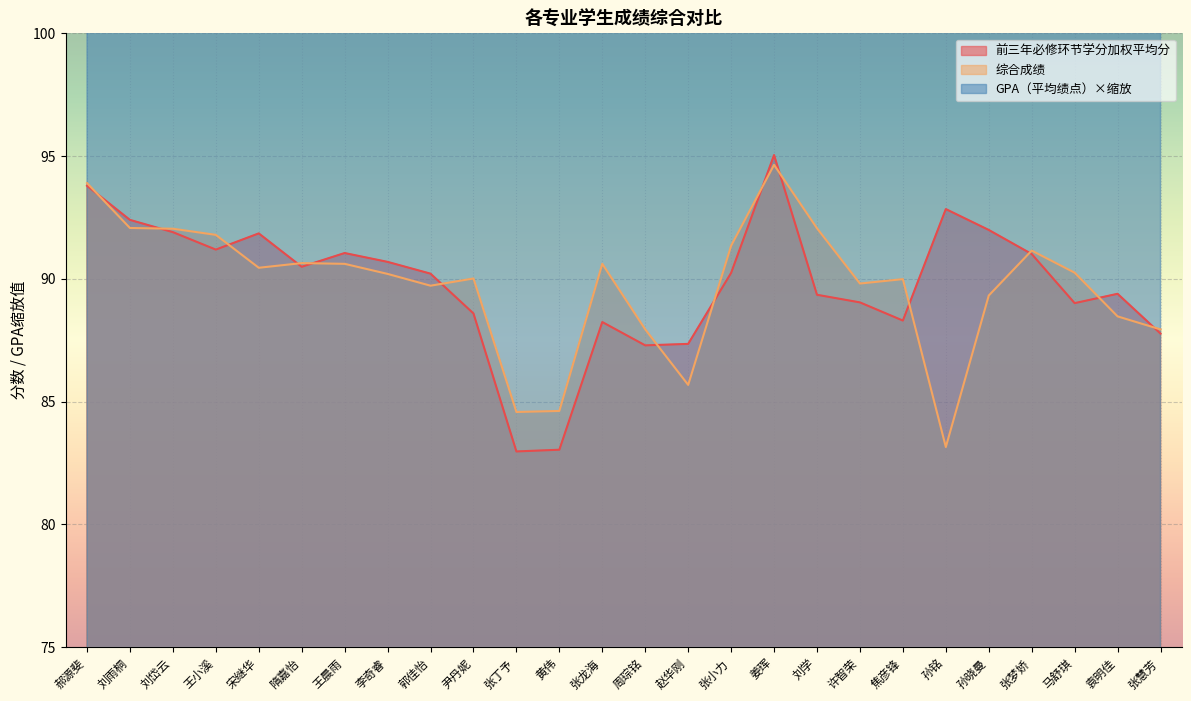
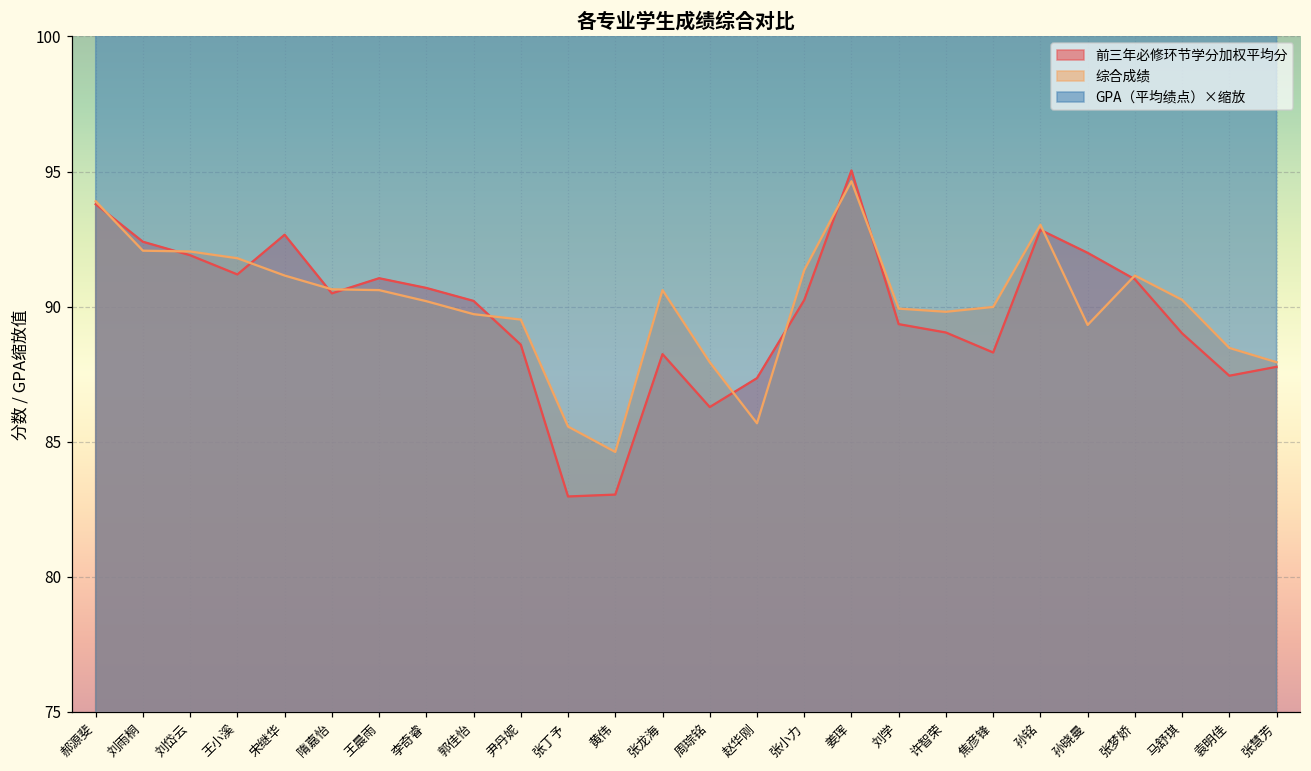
前三年必修环节学分加权平均分, 宋继华: 91.9 -> 92.7
综合成绩, 宋继华: 90.5 -> 91.2
综合成绩, 尹丹妮: 90.0 -> 89.5
综合成绩, 张丁予: 84.6 -> 85.6
前三年必修环节学分加权平均分, 周琮铭: 87.3 -> 86.3
综合成绩, 刘学: 92.1 -> 89.9
综合成绩, 孙铭: 83.2 -> 93.0
前三年必修环节学分加权平均分, 袁明佳: 89.4 -> 87.4
